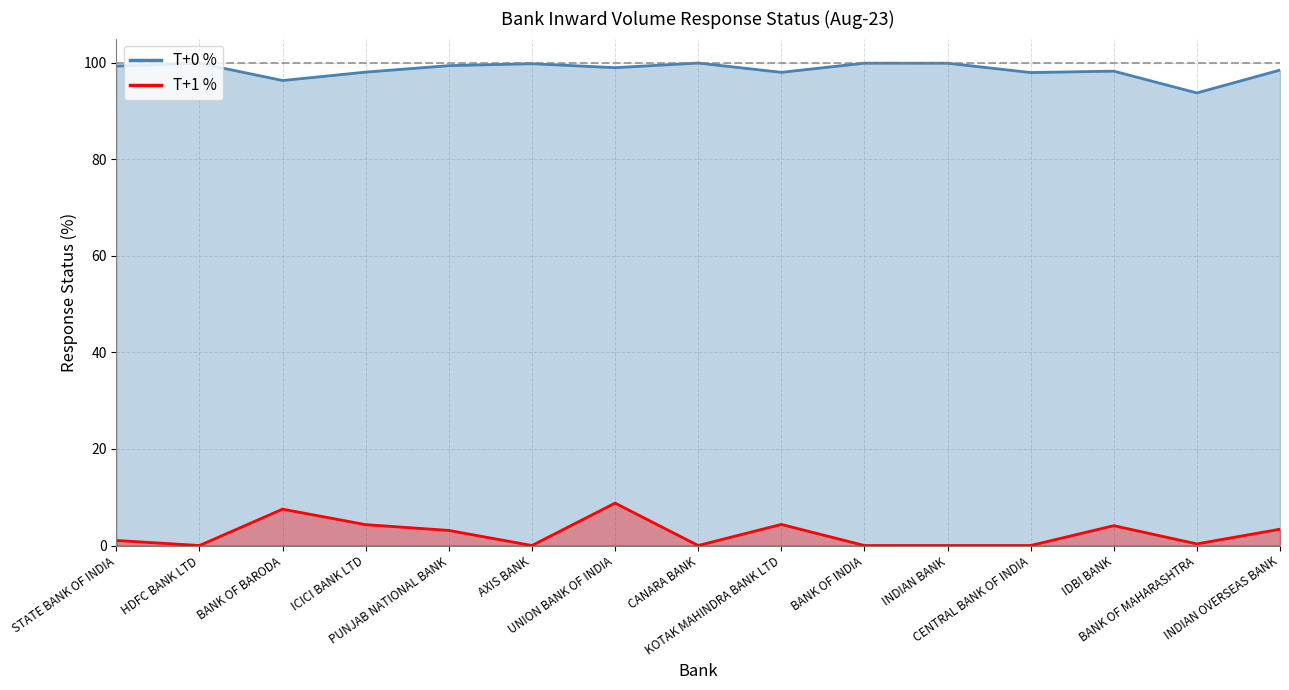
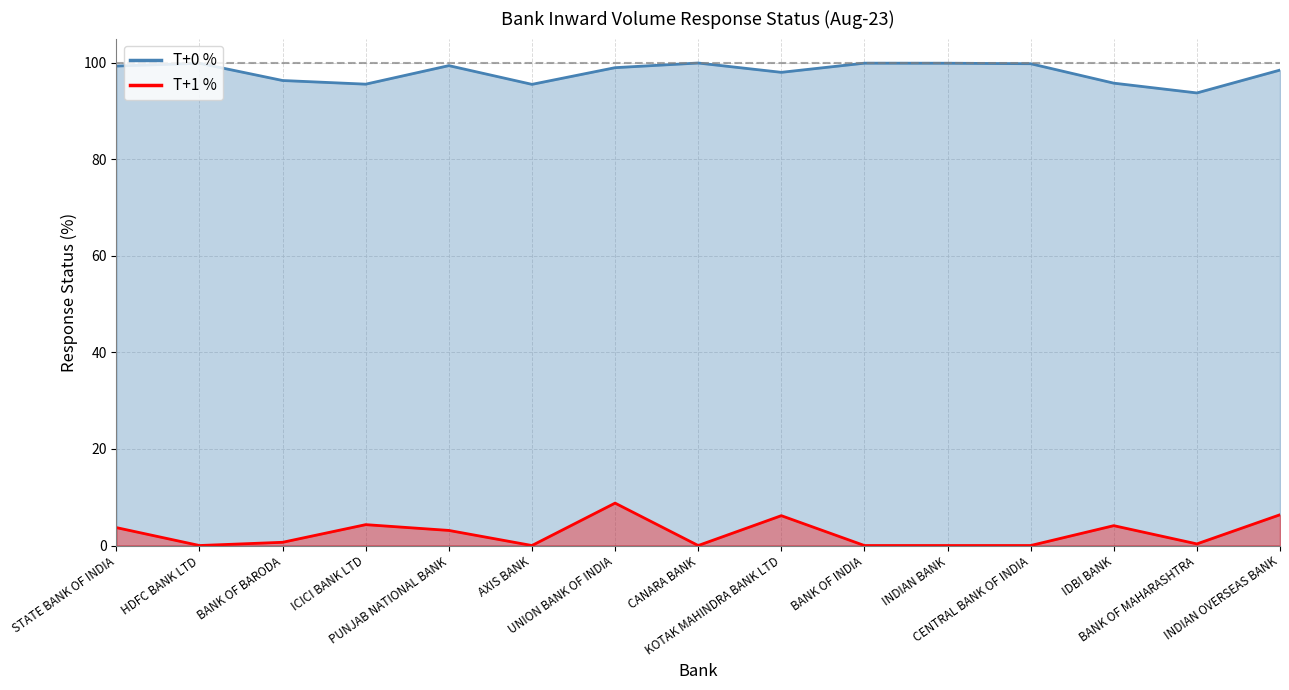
T+1 %, STATE BANK OF INDIA: 1 -> 4
T+1 %, BANK OF BARODA: 8 -> 1
T+0 %, ICICI BANK LTD: 98 -> 96
T+0 %, AXIS BANK: 100 -> 96
T+1 %, KOTAK MAHINDRA BANK LTD: 4 -> 6
T+0 %, CENTRAL BANK OF INDIA: 98 -> 100
T+0 %, IDBI BANK: 98 -> 96
T+1 %, INDIAN OVERSEAS BANK: 3 -> 6
